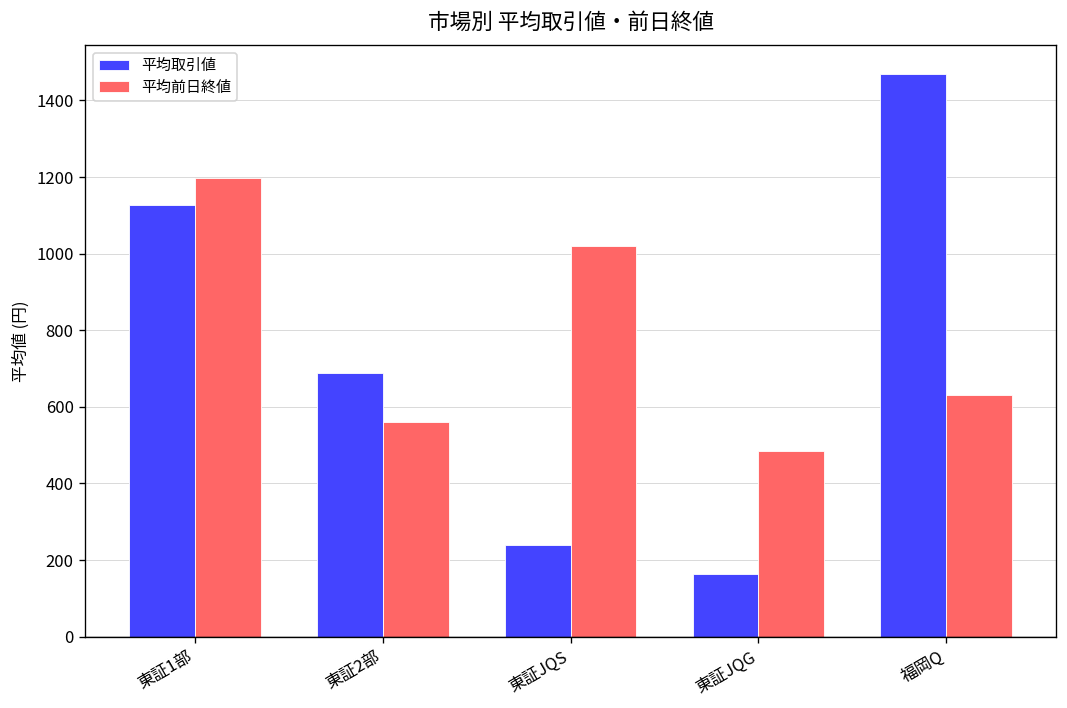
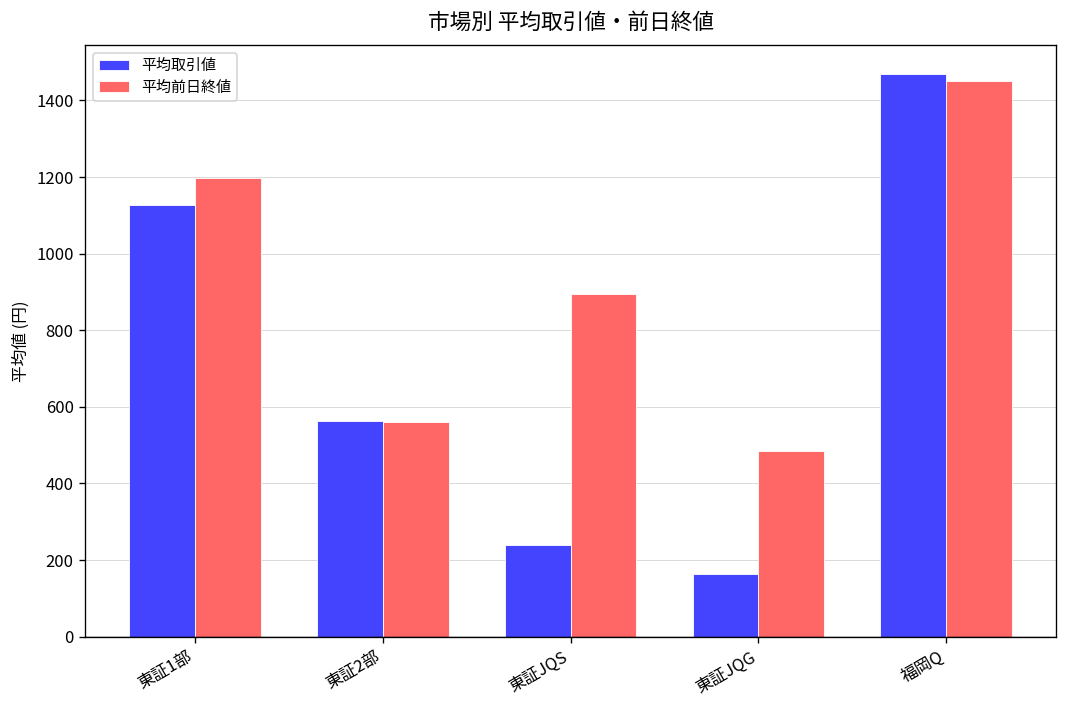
平均取引値, 東証2部: 690 -> 560
平均前日終値, 東証JQS: 1020 -> 900
平均前日終値, 福岡Q: 630 -> 1450
